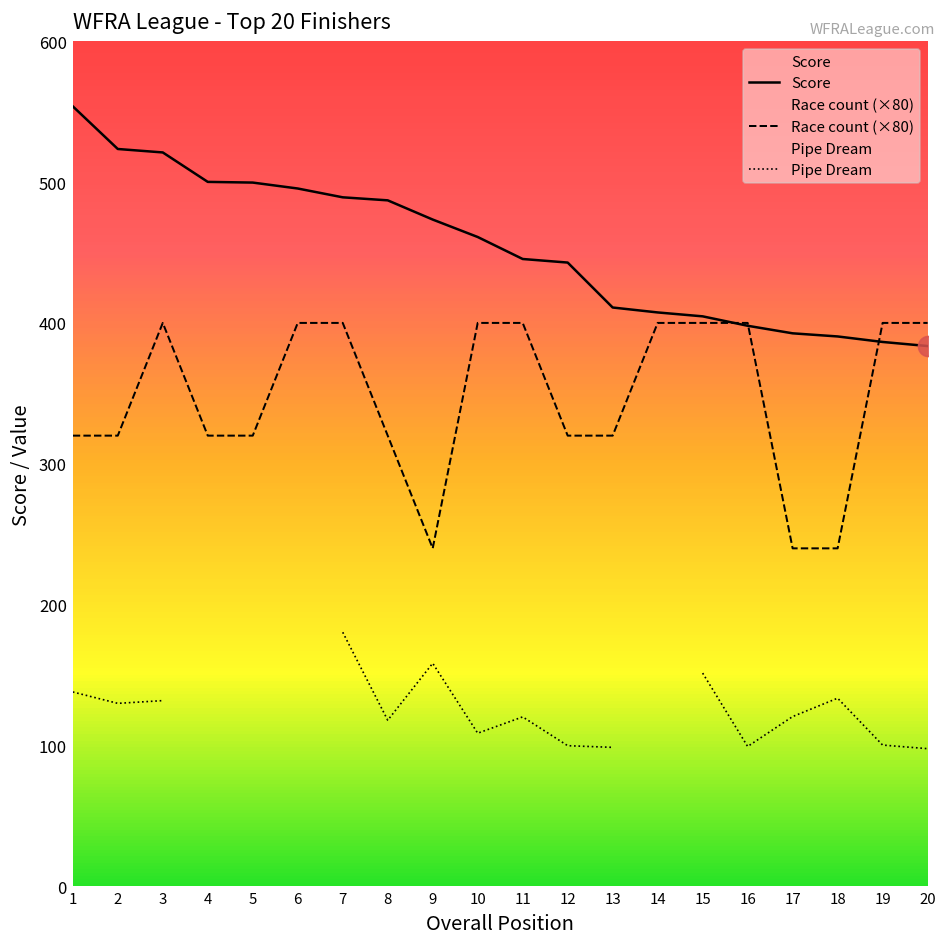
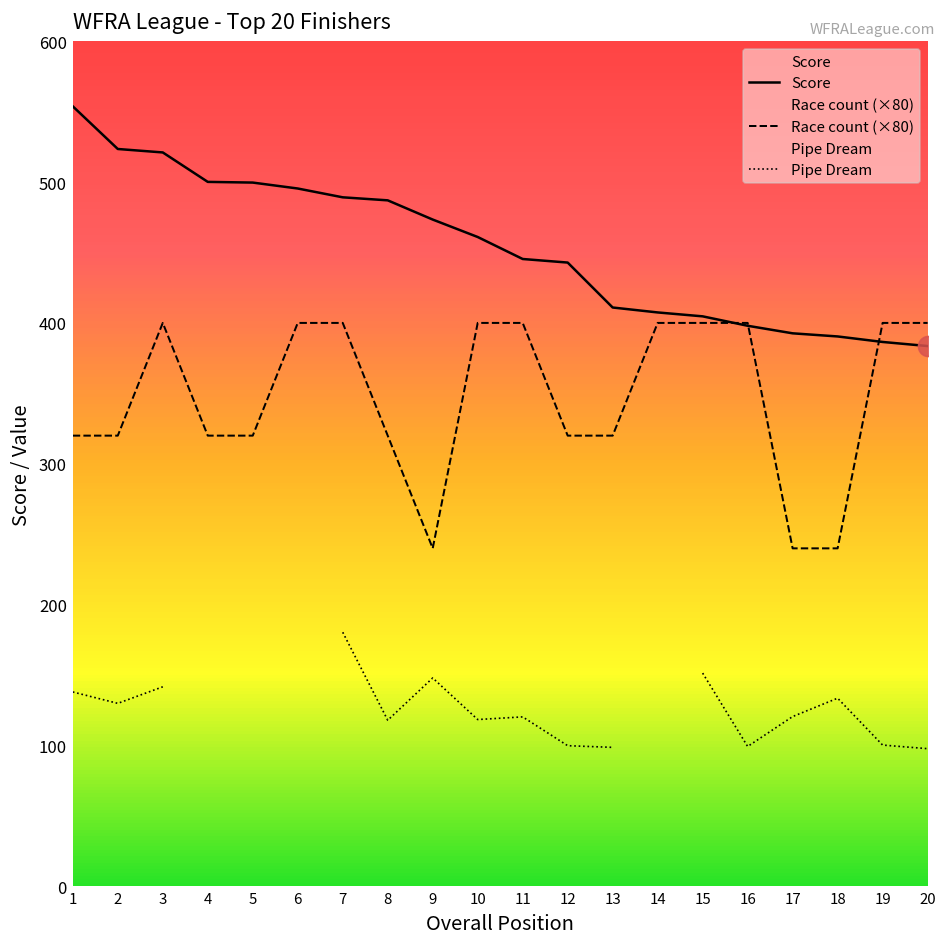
Pipe Dream, 3: 132 -> 142
Pipe Dream, 9: 158 -> 148
Pipe Dream, 10: 109 -> 119
